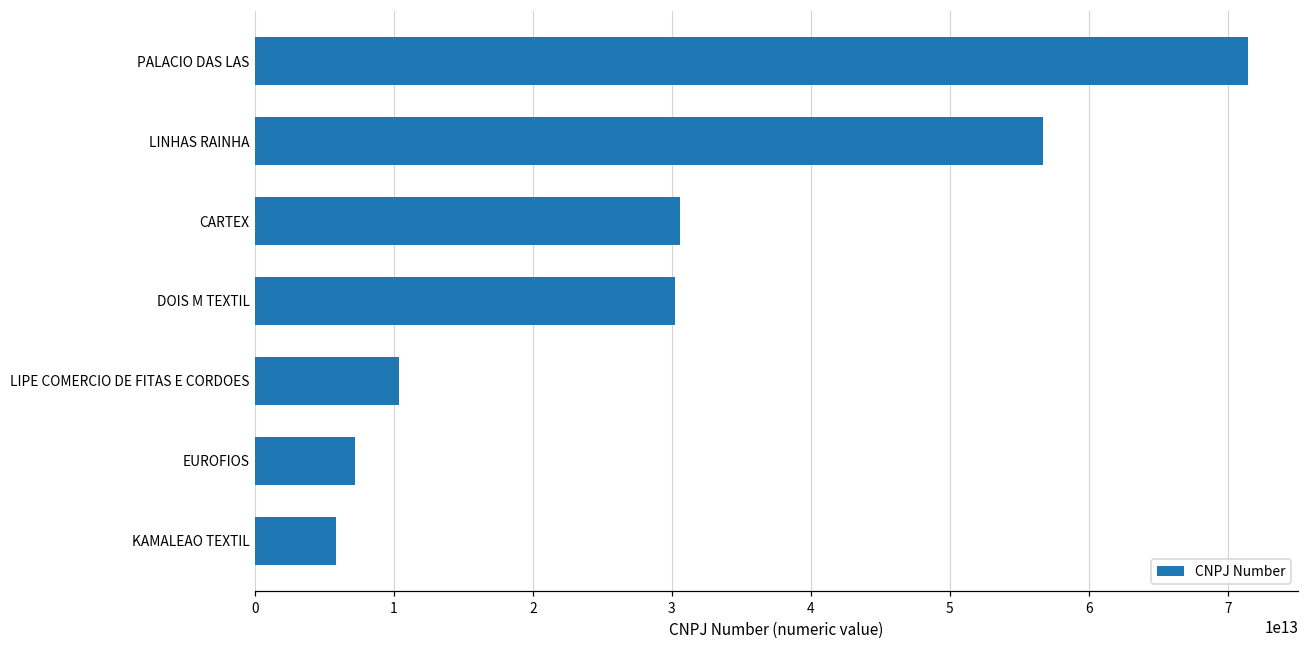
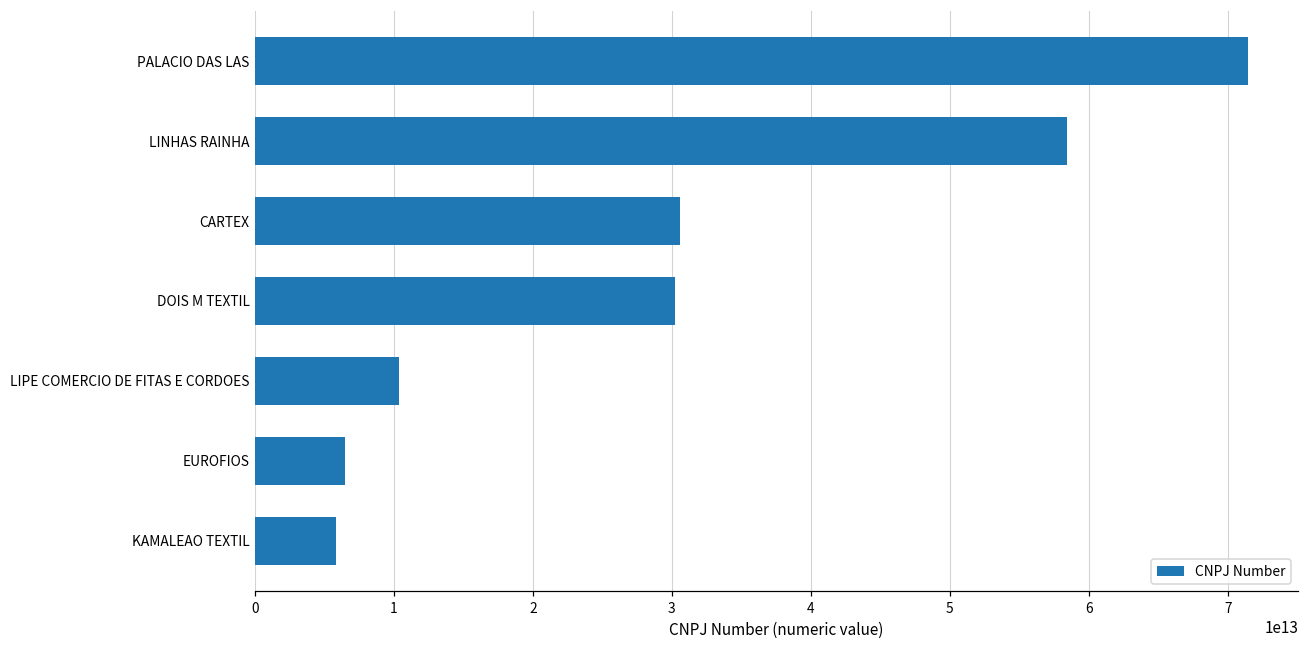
LINHAS RAINHA: 56700000000000 -> 58400000000000
EUROFIOS: 7200000000000 -> 6400000000000
